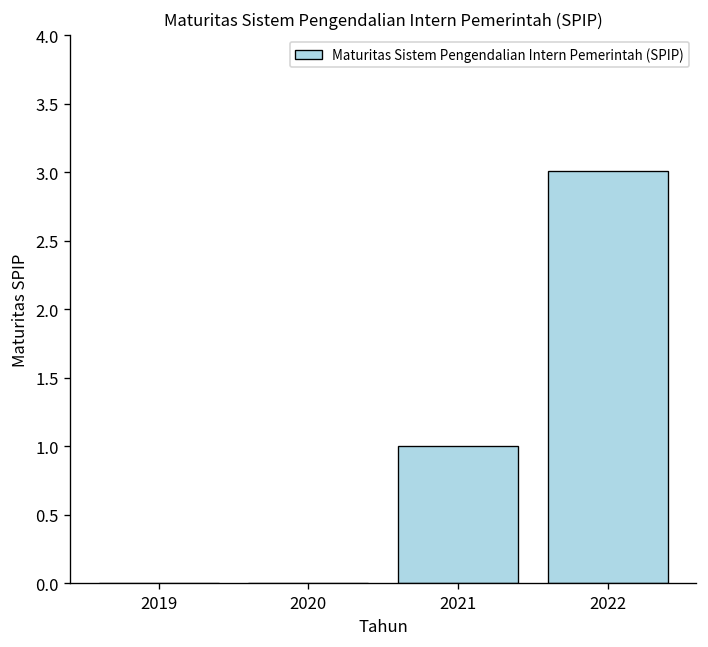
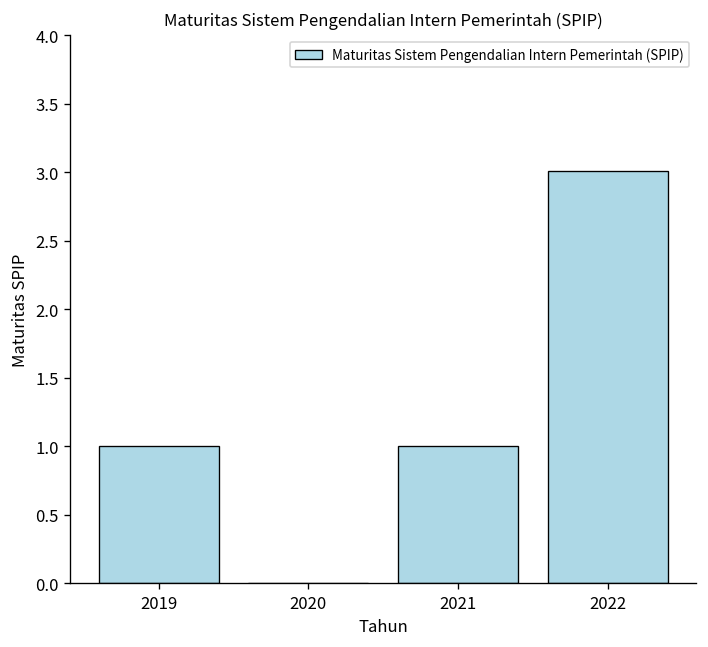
2019: 0 -> 1
